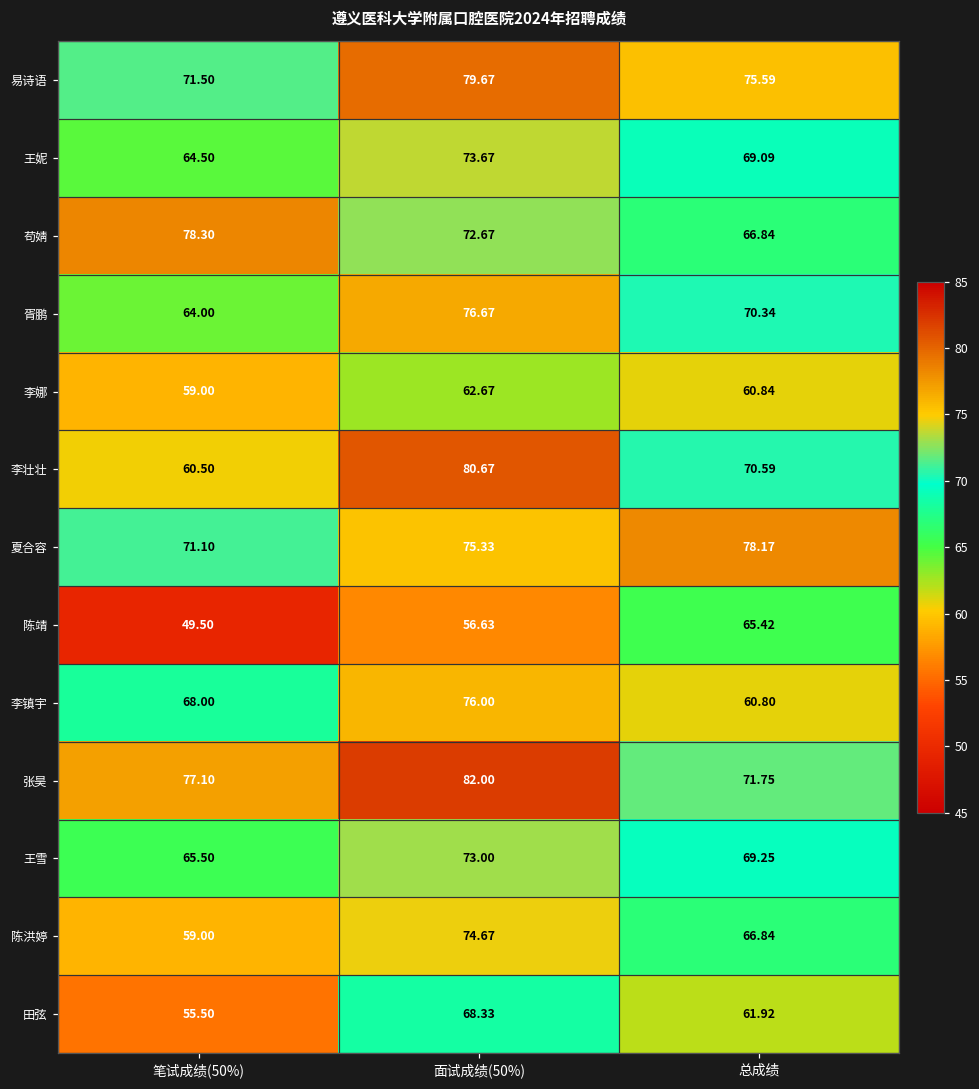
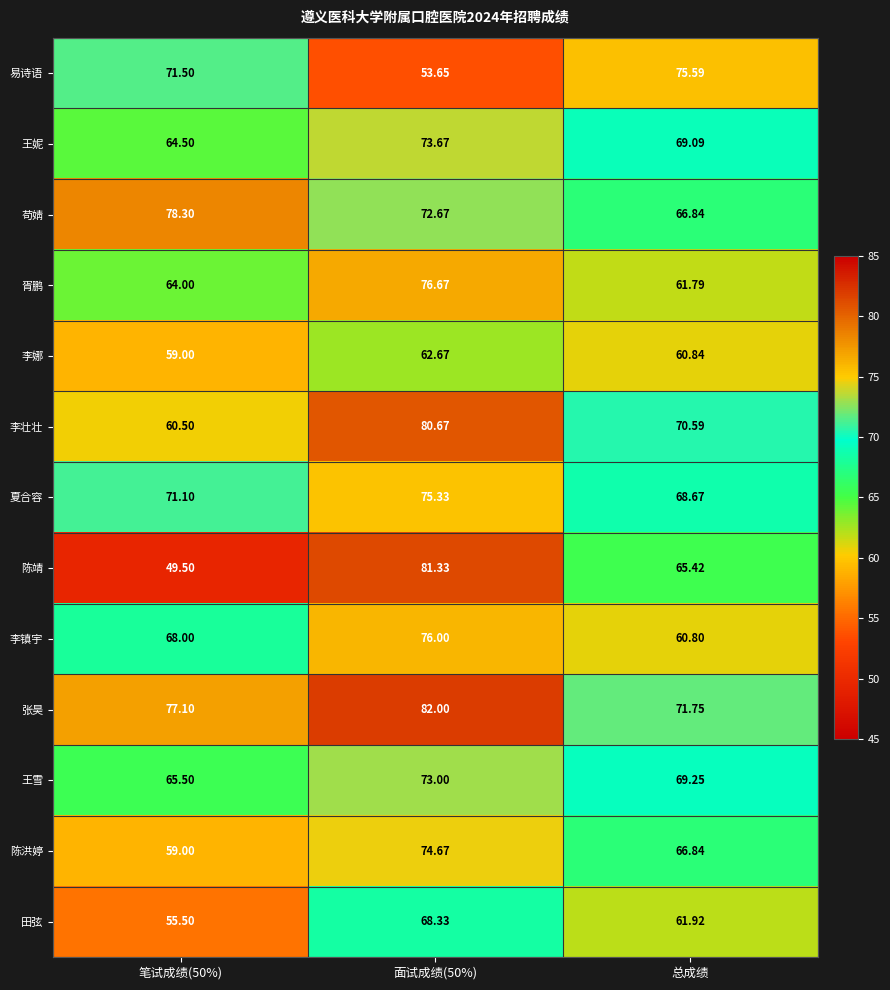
易诗语, 面试成绩(50%): 79.67 -> 53.65
胥鹏, 总成绩: 70.34 -> 61.79
夏合容, 总成绩: 78.17 -> 68.67
陈靖, 面试成绩(50%): 56.63 -> 81.33
